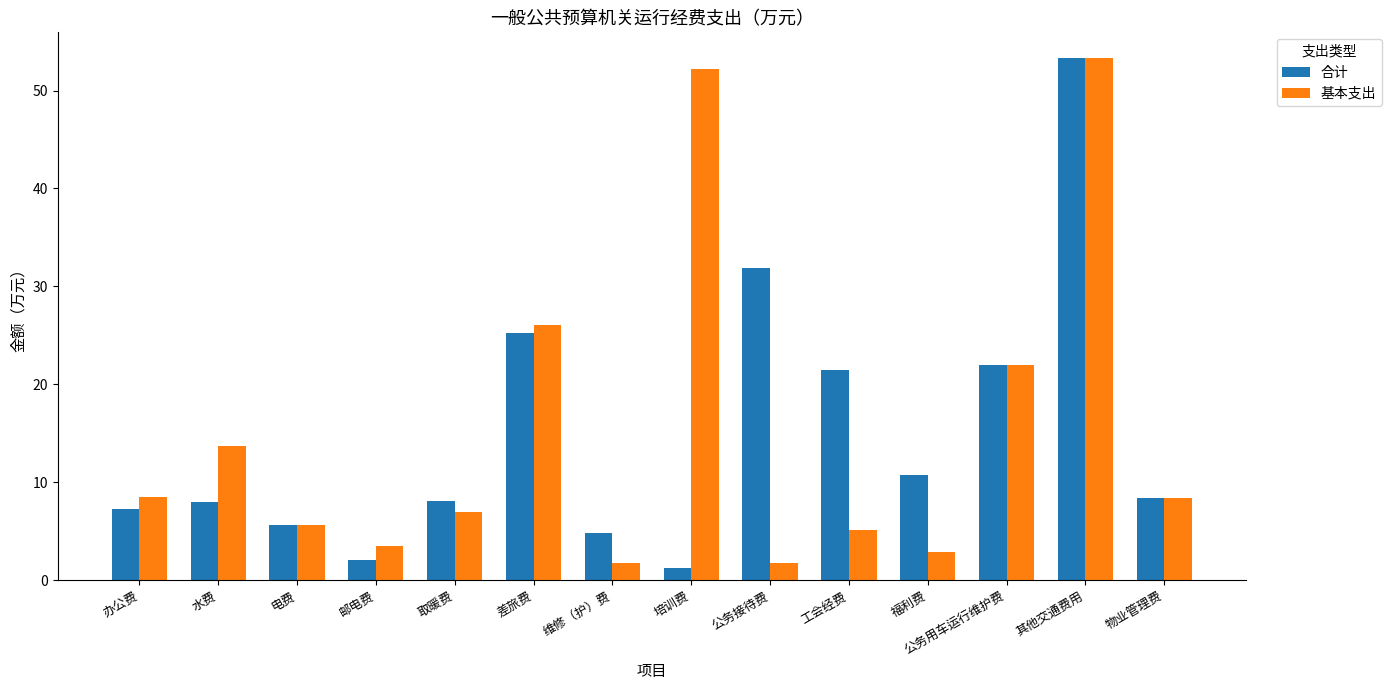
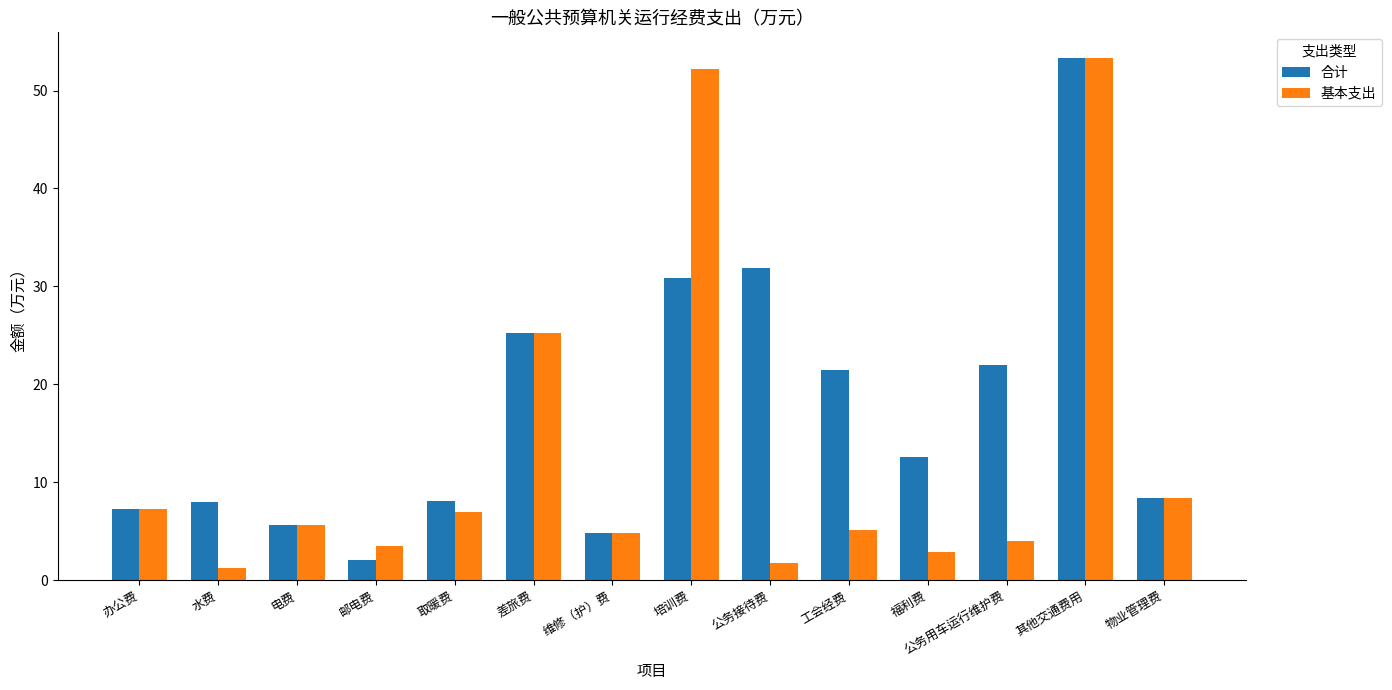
基本支出, 办公费: 9 -> 7
基本支出, 水费: 14 -> 1
基本支出, 差旅费: 26 -> 25
基本支出, 维修（护）费: 2 -> 5
合计, 培训费: 1 -> 31
合计, 福利费: 11 -> 13
基本支出, 公务用车运行维护费: 22 -> 4
